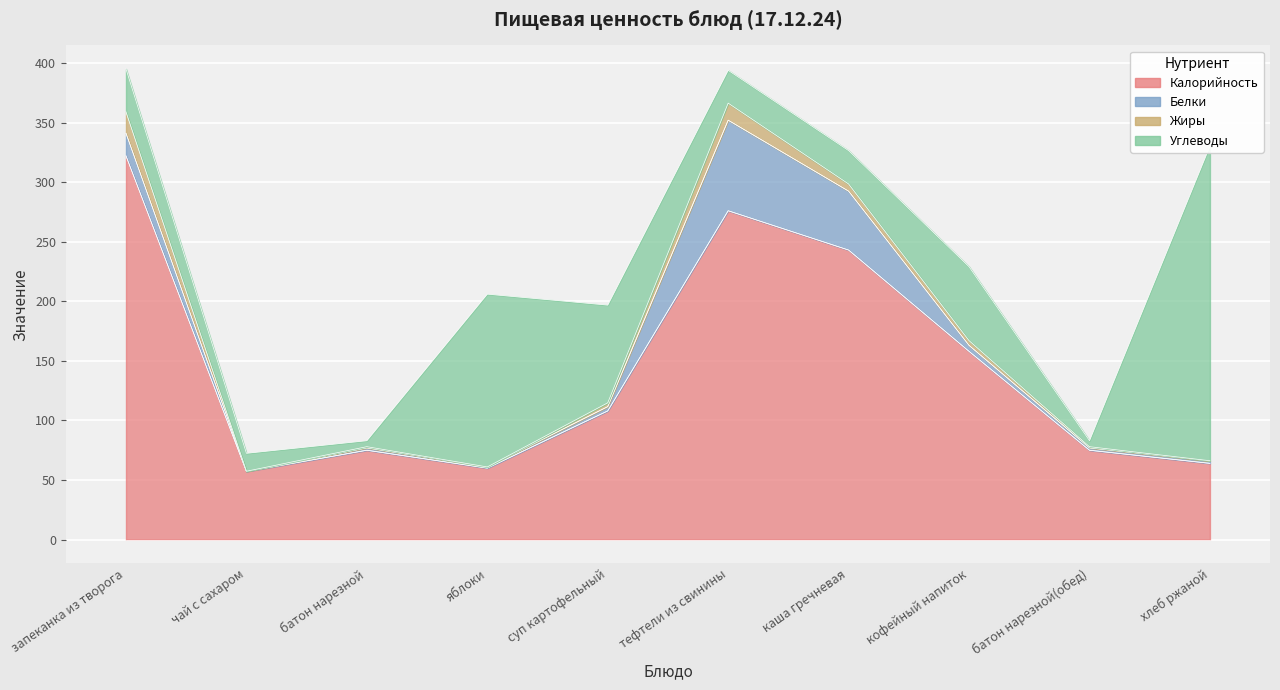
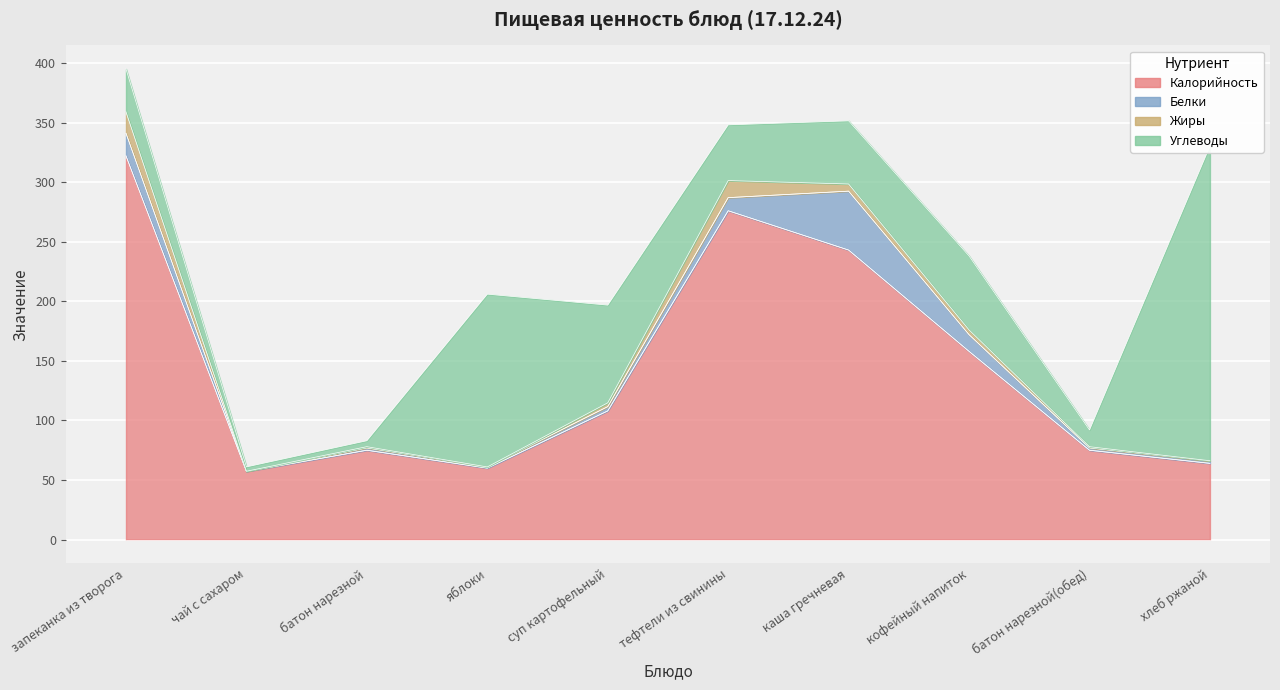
Углеводы, чай с сахаром: 15 -> 4
Белки, тефтели из свинины: 76 -> 11
Углеводы, тефтели из свинины: 27 -> 47
Углеводы, каша гречневая: 28 -> 53
Белки, кофейный напиток: 5 -> 14
Углеводы, батон нарезной(обед): 5 -> 14
